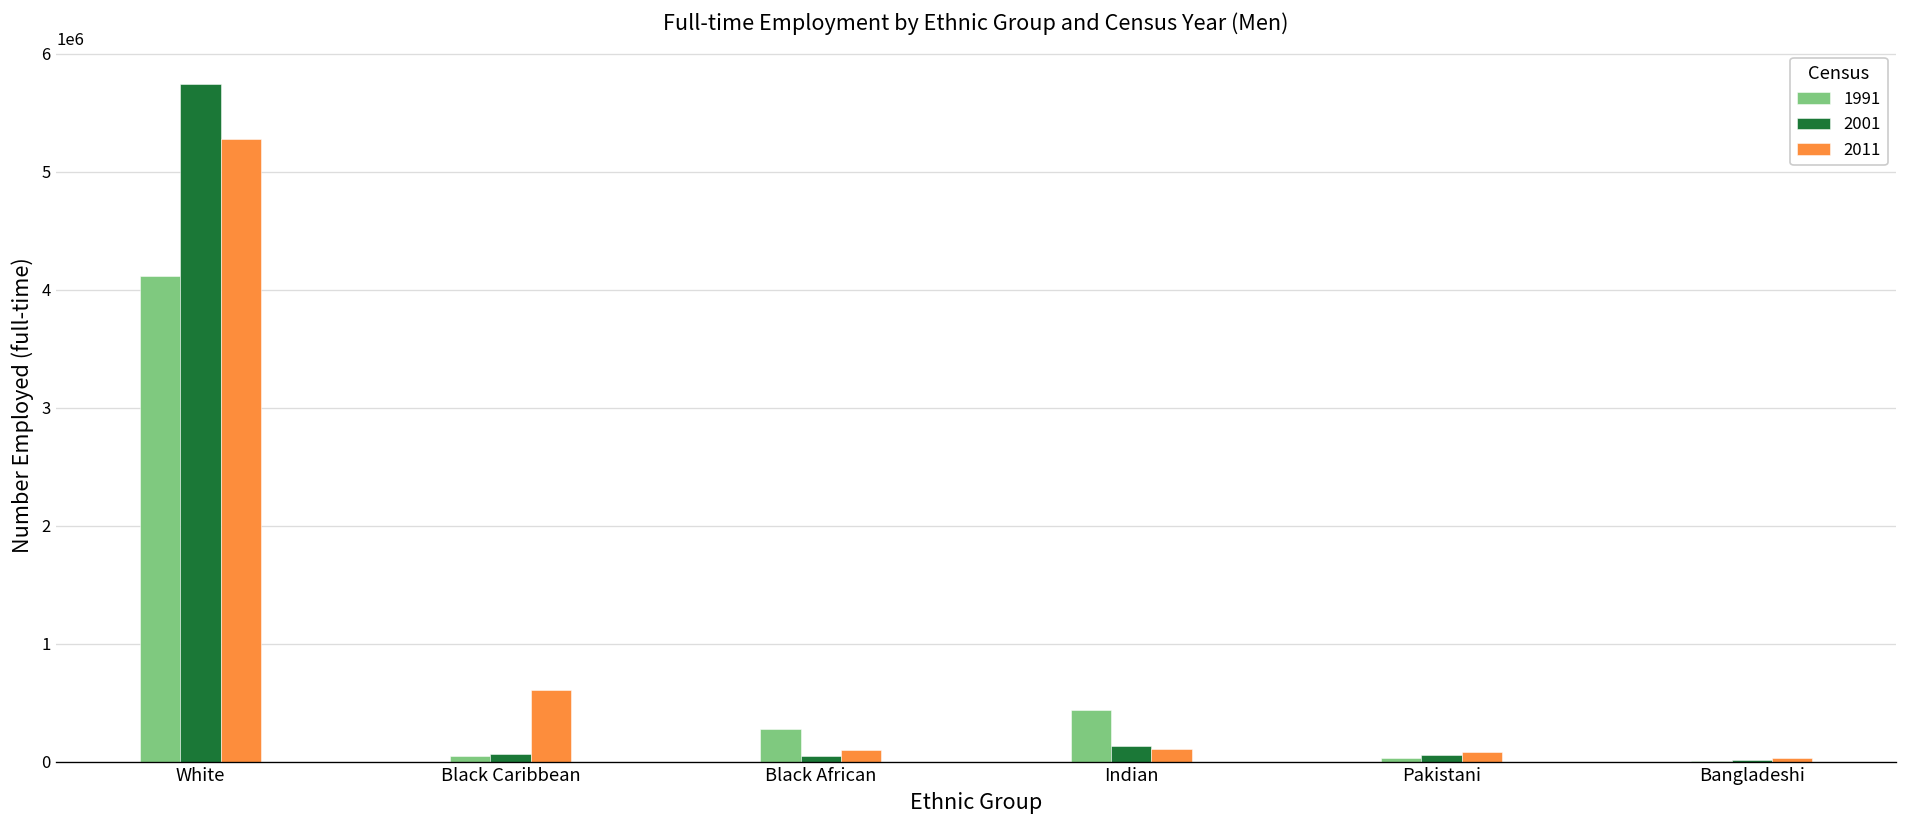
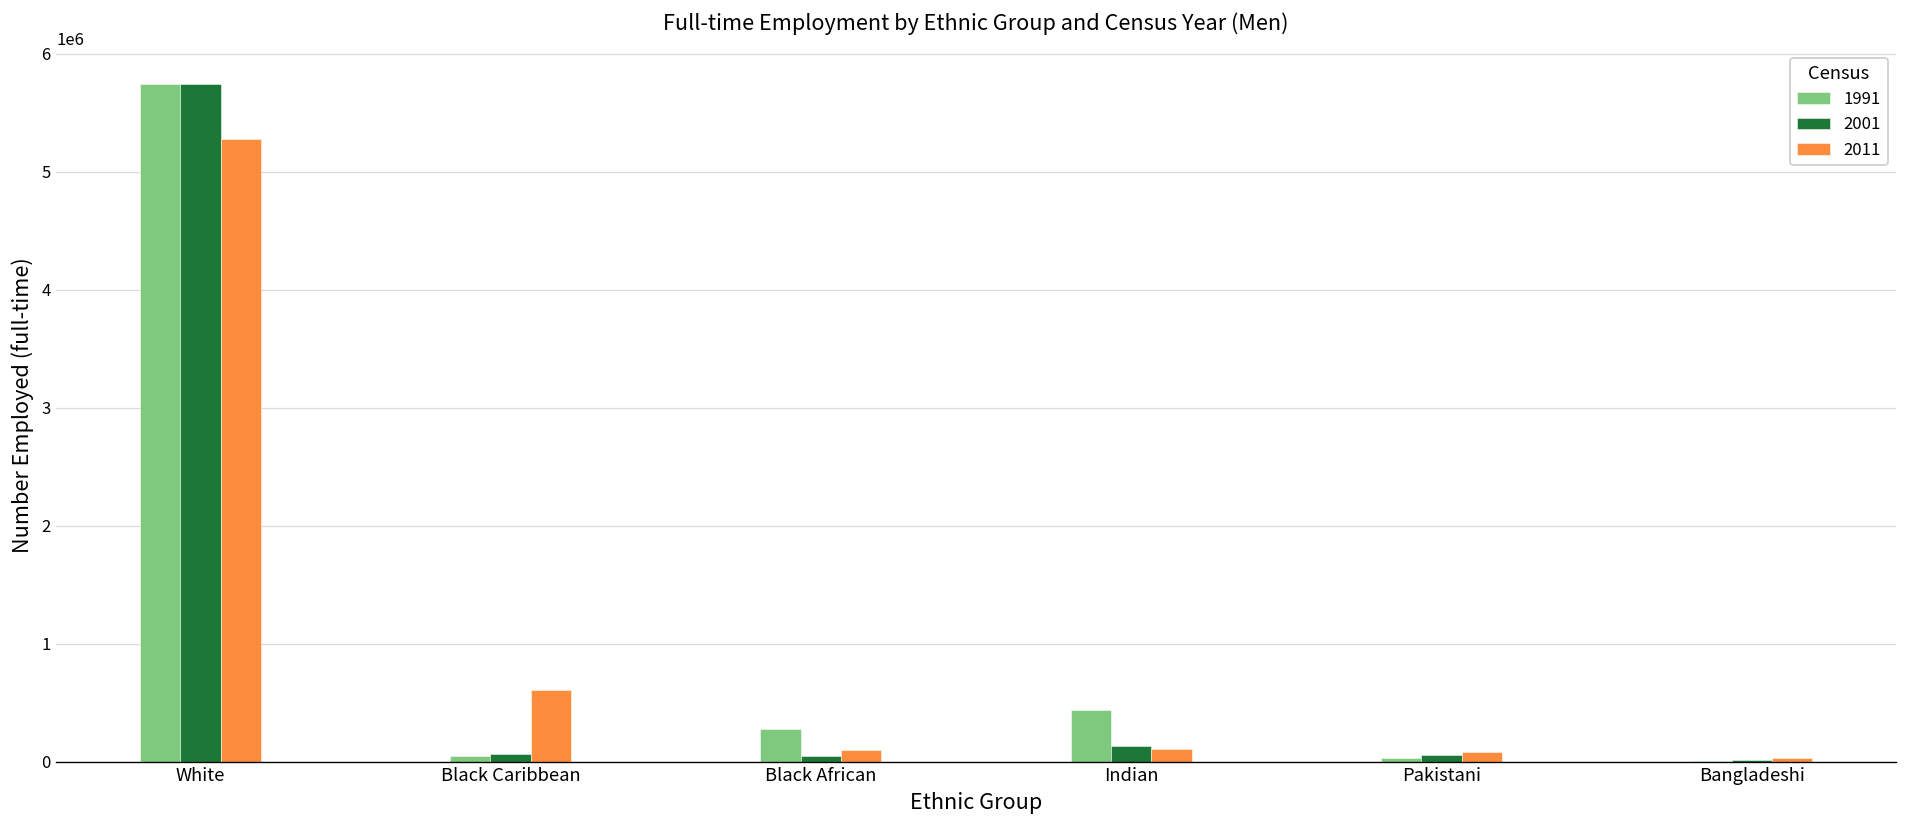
1991, White: 4100000 -> 5700000
